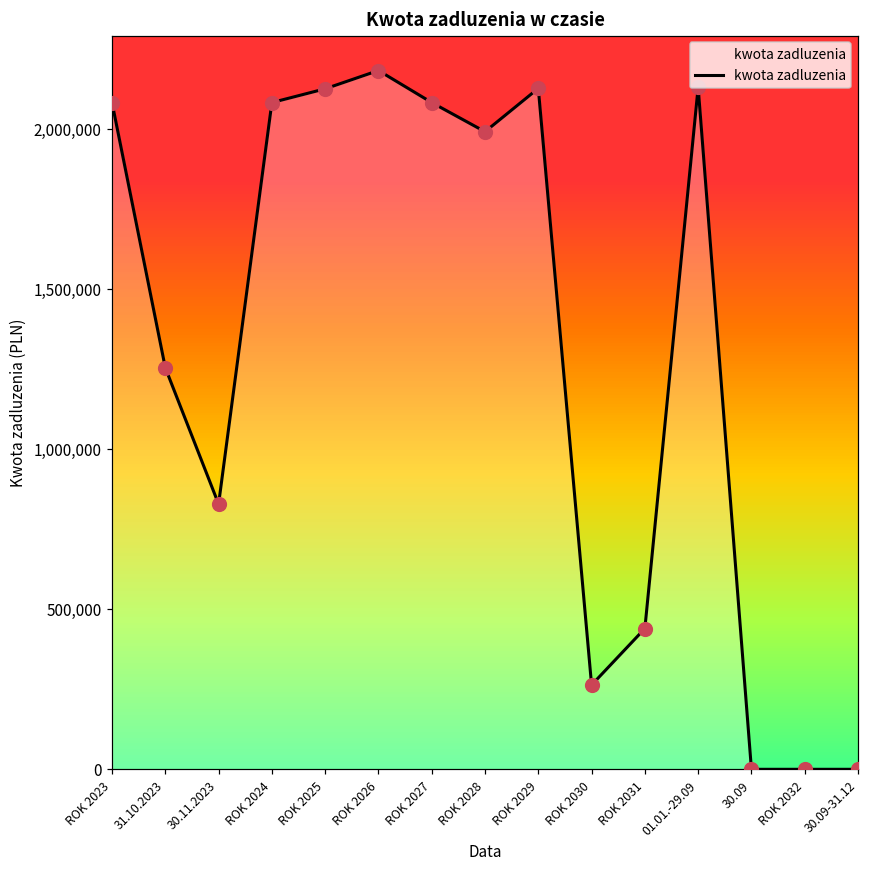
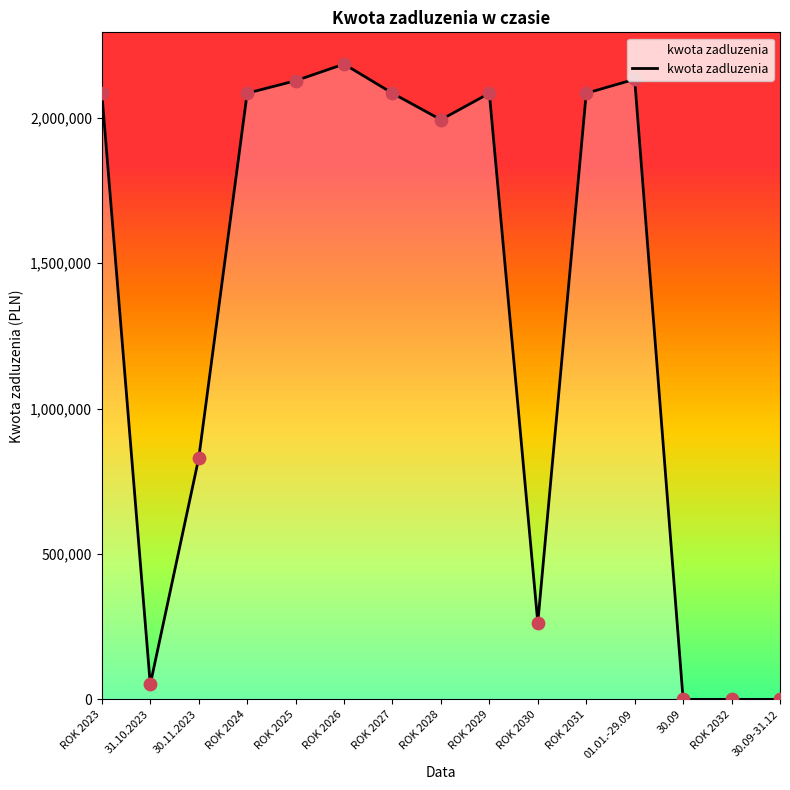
kwota zadluzenia, 31.10.2023: 1,260,000 -> 50,000
kwota zadluzenia, ROK 2029: 2,130,000 -> 2,080,000
kwota zadluzenia, ROK 2031: 440,000 -> 2,080,000
